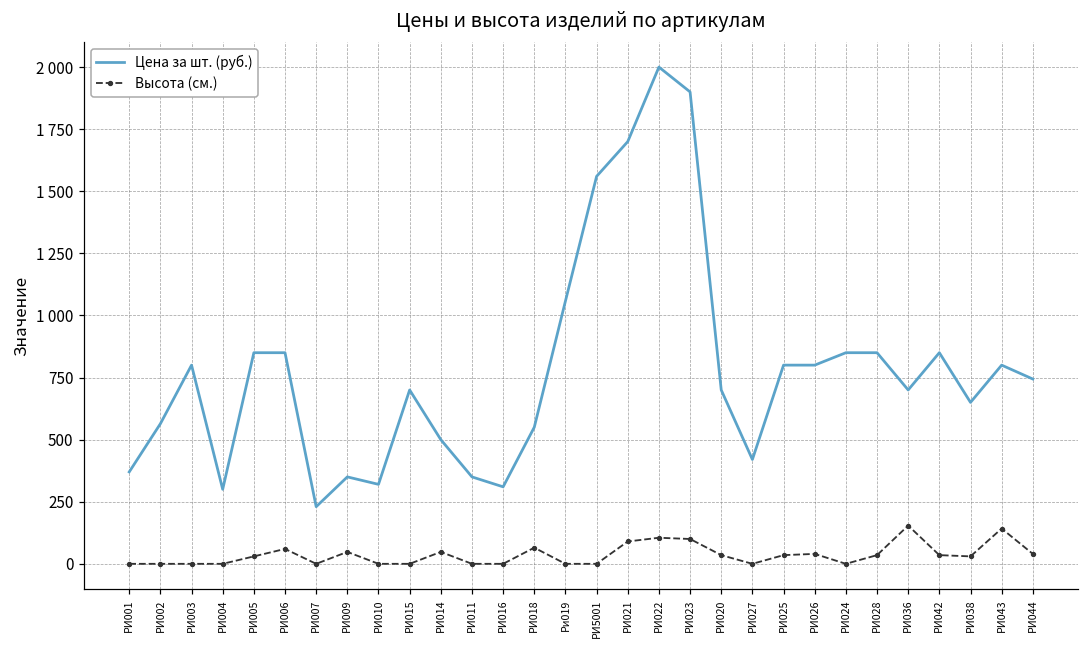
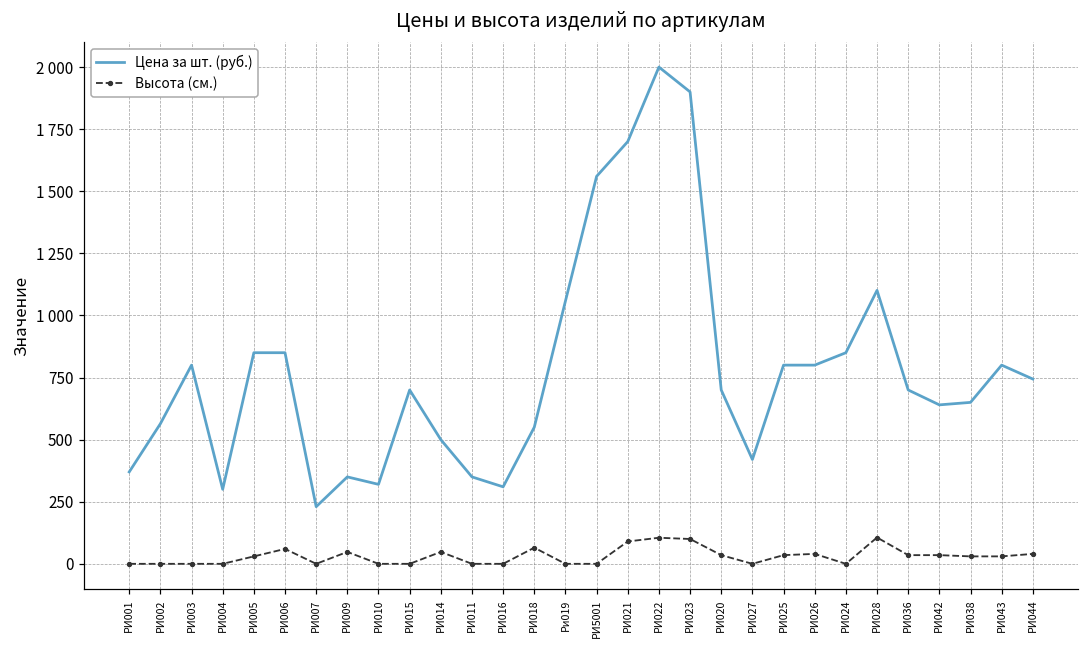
Цена за шт. (руб.), РИ028: 850 -> 1100
Высота (см.), РИ028: 40 -> 110
Высота (см.), РИ036: 150 -> 40
Цена за шт. (руб.), РИ042: 850 -> 640
Высота (см.), РИ043: 140 -> 30
